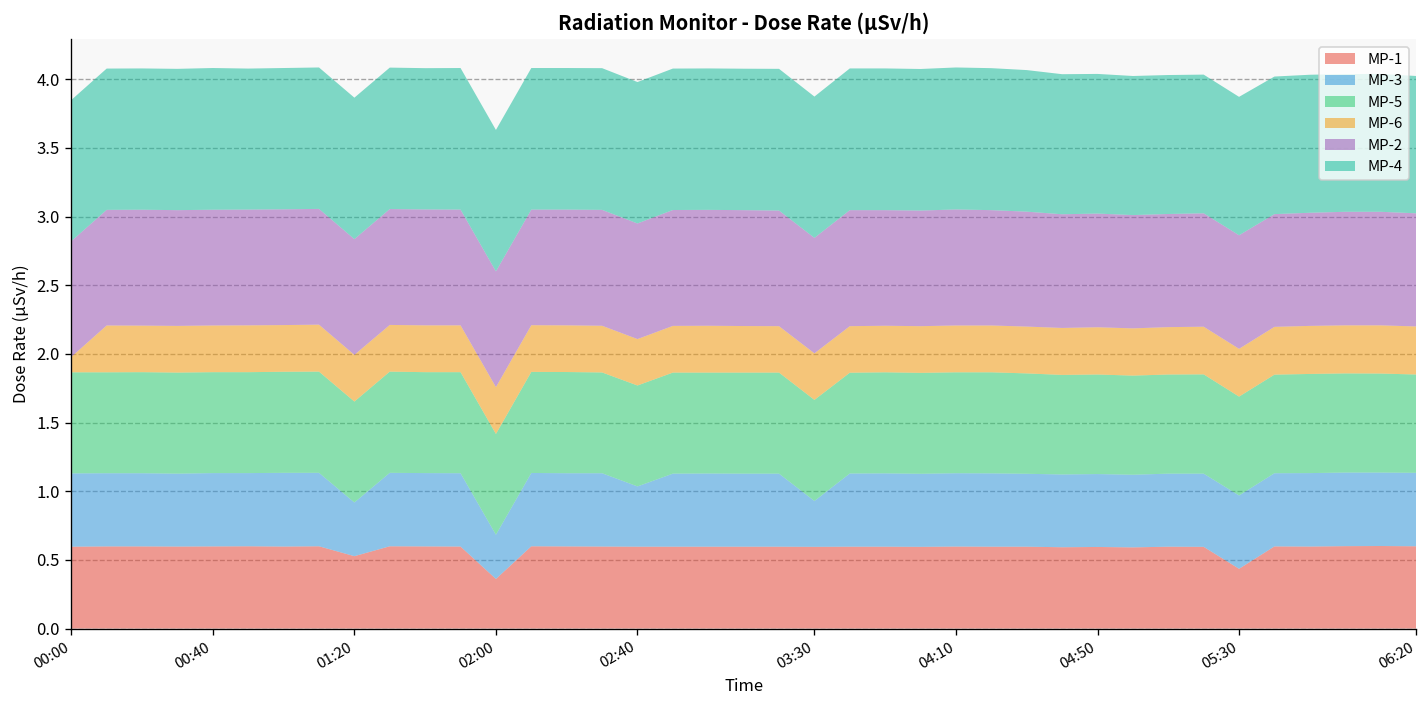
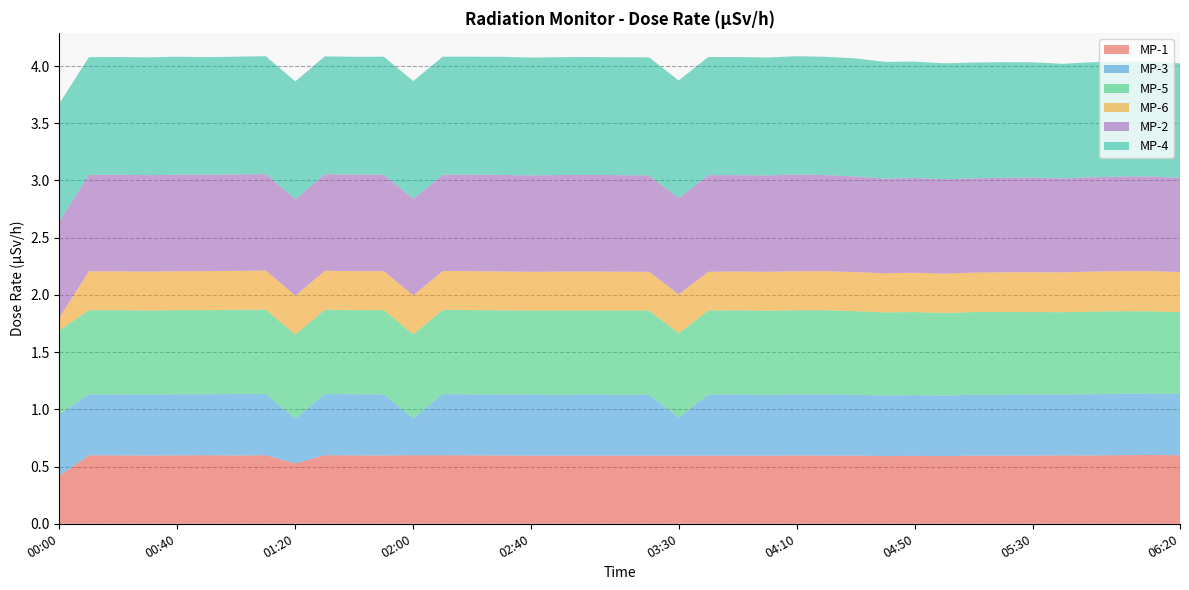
MP-1, 00:00: 0.60 -> 0.42
MP-1, 02:00: 0.36 -> 0.60
MP-3, 02:40: 0.44 -> 0.53
MP-1, 05:30: 0.44 -> 0.60
